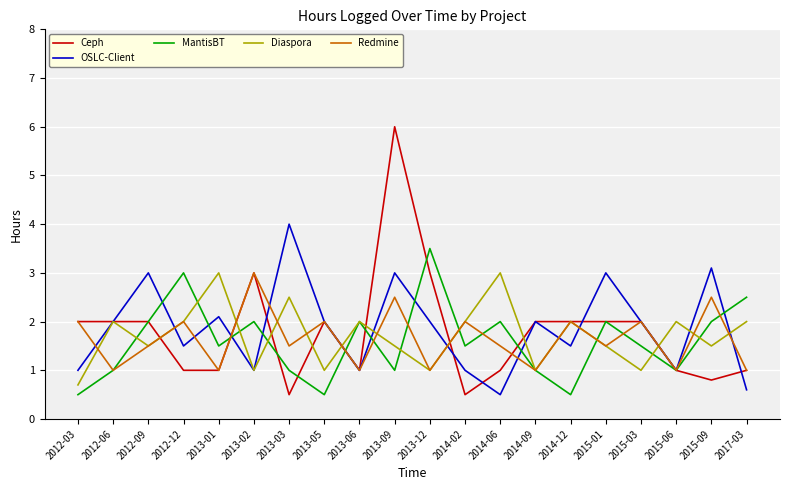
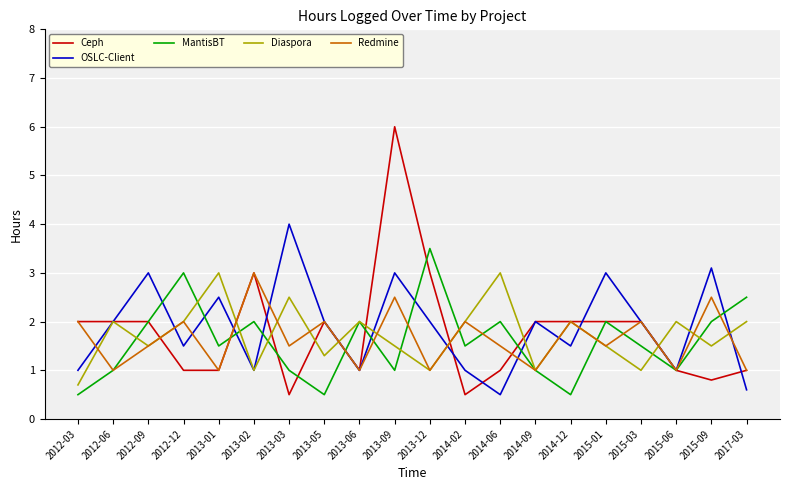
OSLC-Client, 2013-01: 2.1 -> 2.5
Diaspora, 2013-05: 1.0 -> 1.3
